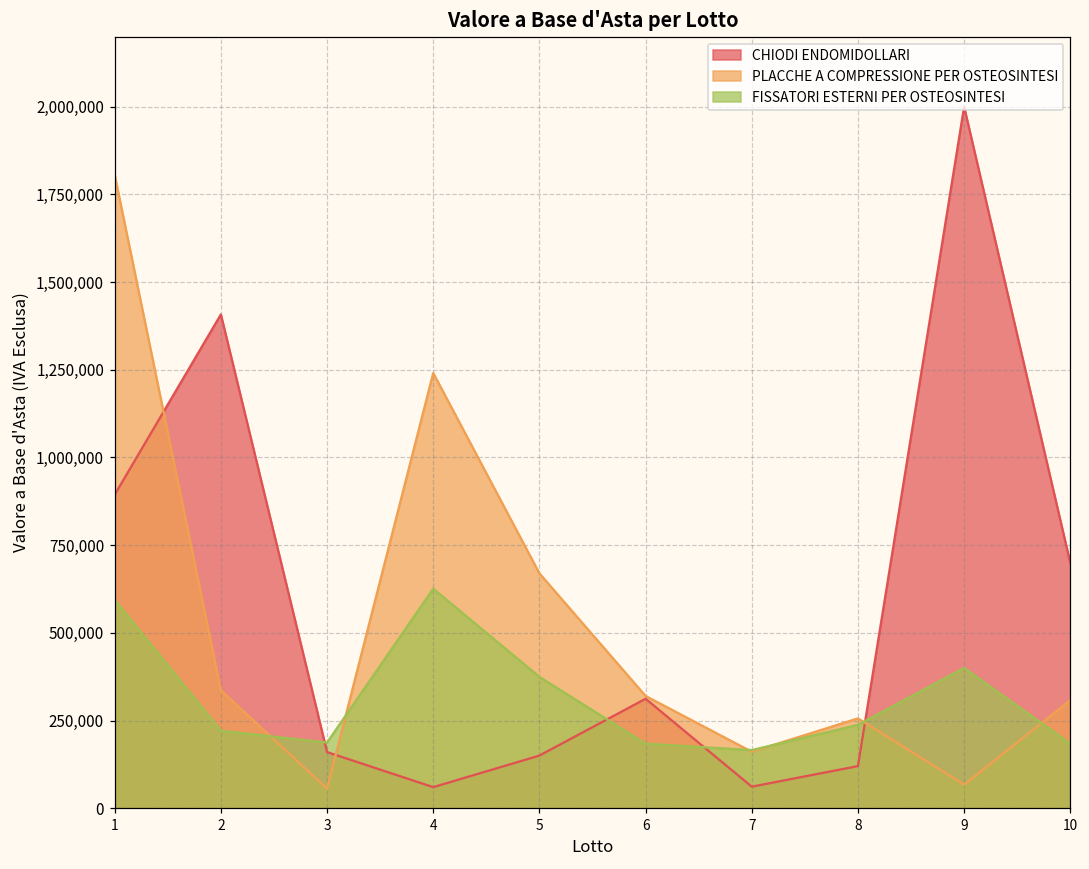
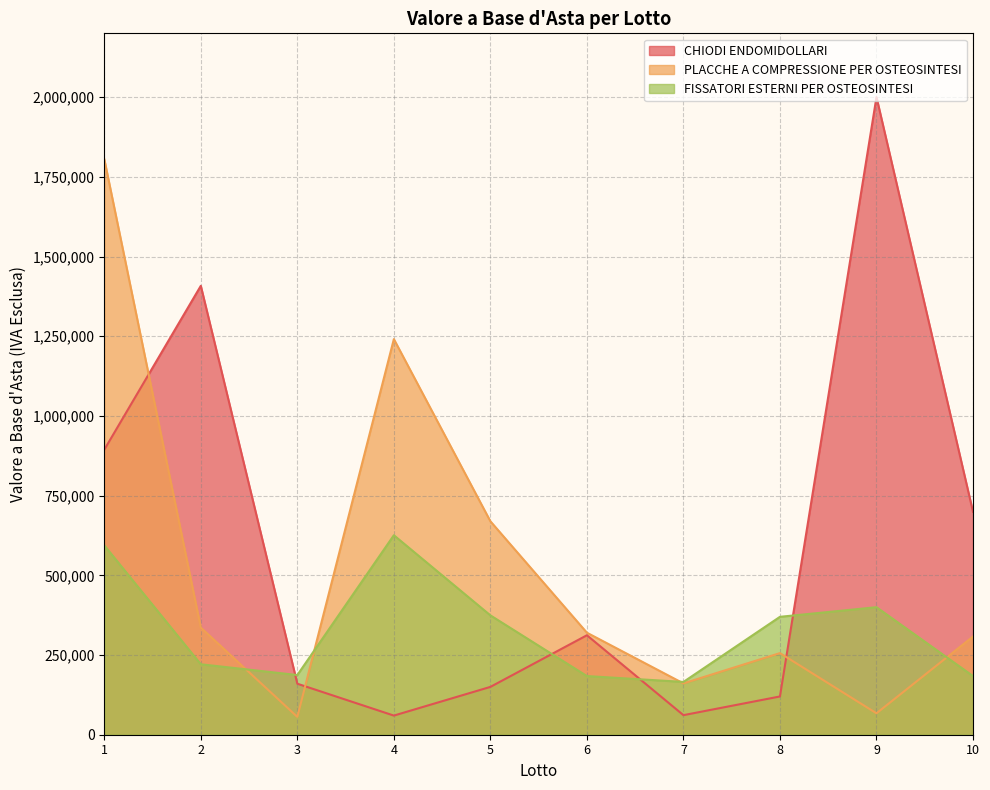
FISSATORI ESTERNI PER OSTEOSINTESI, 8: 240,000 -> 370,000
